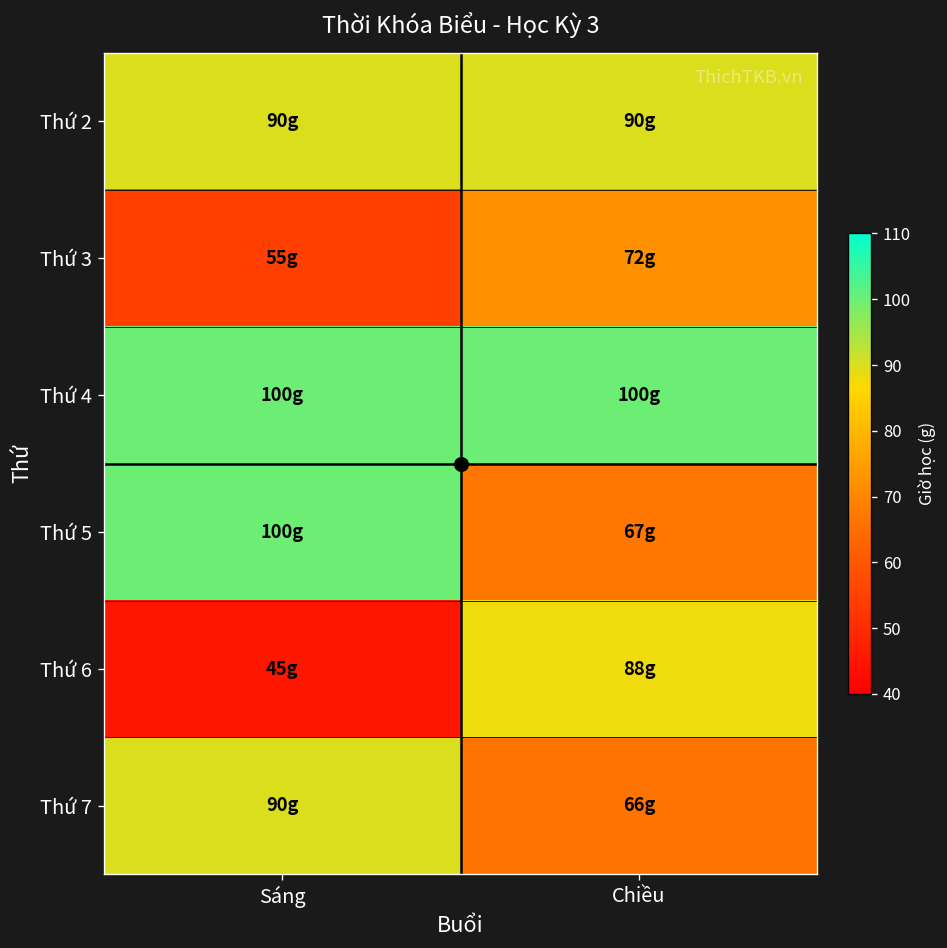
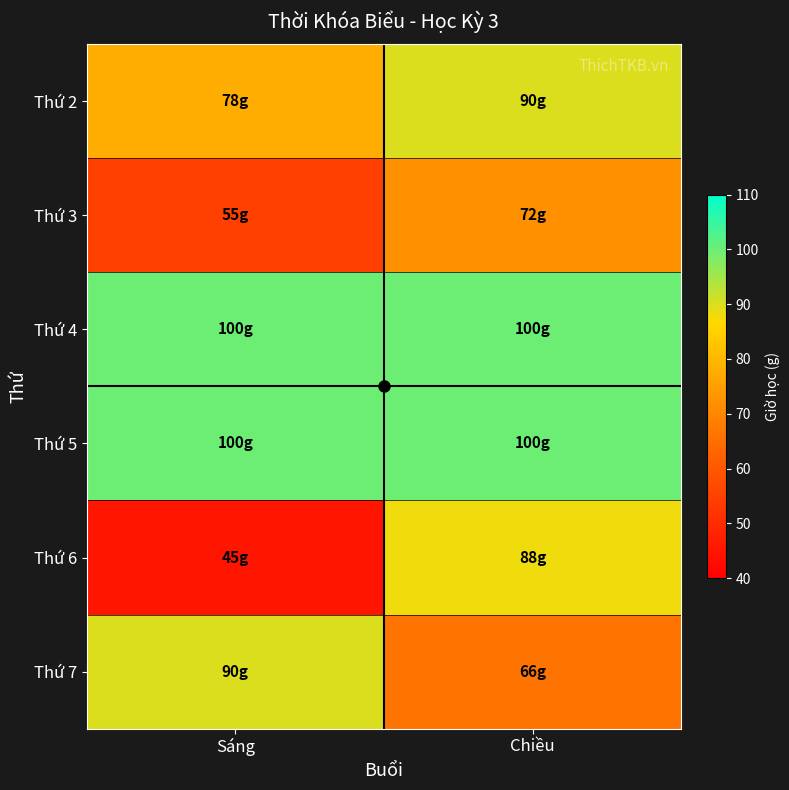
Thứ 2, Sáng: 90g -> 78g
Thứ 5, Chiều: 67g -> 100g
